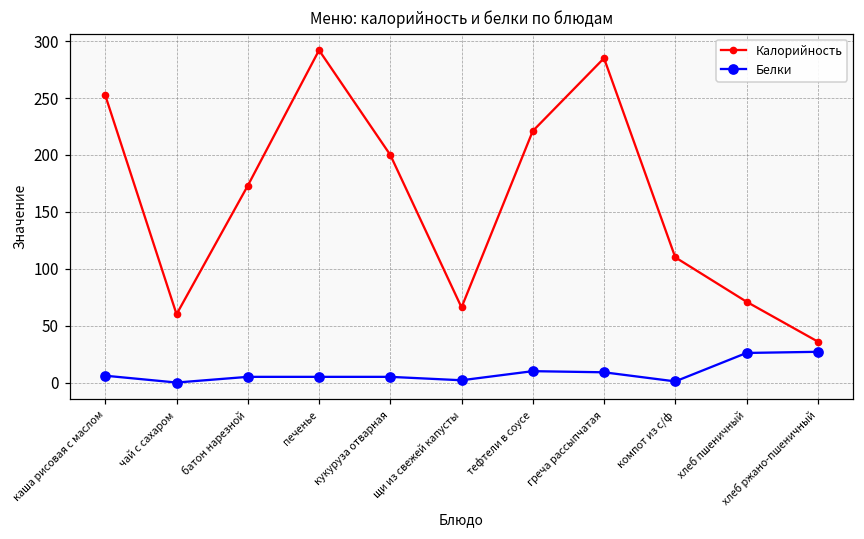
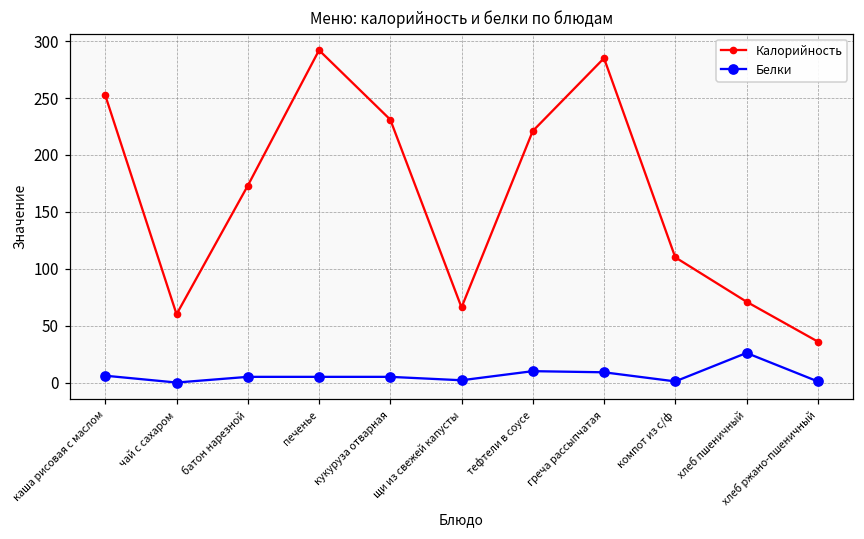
Калорийность, кукуруза отварная: 200 -> 231
Белки, хлеб ржано-пшеничный: 27 -> 1
